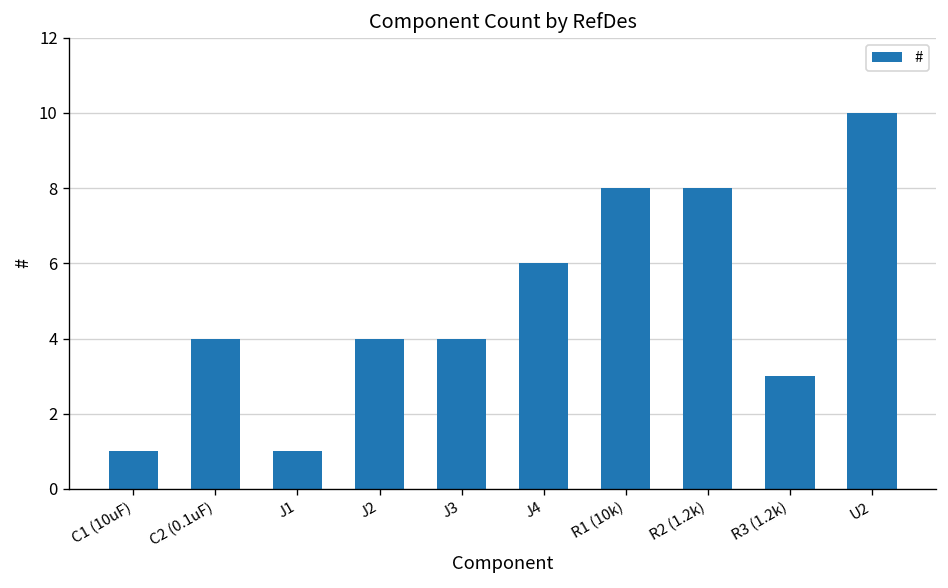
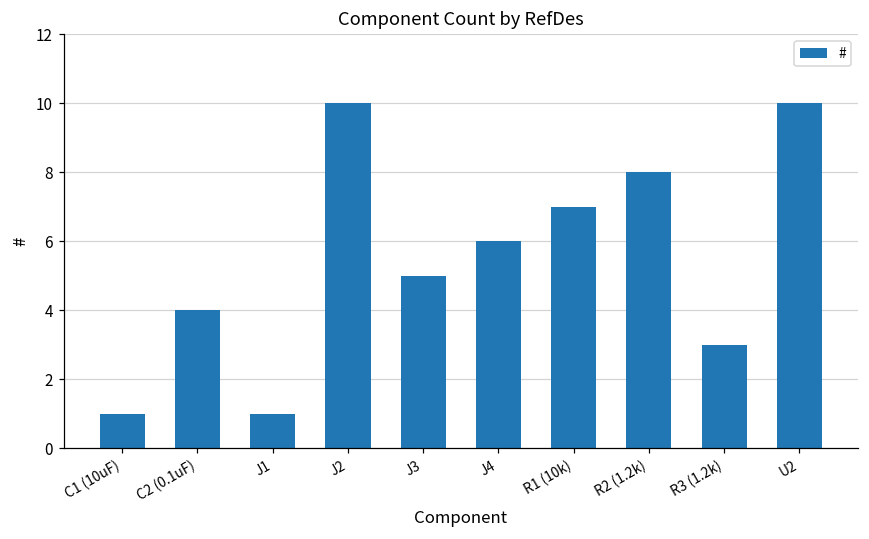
J2: 4 -> 10
J3: 4 -> 5
R1 (10k): 8 -> 7
